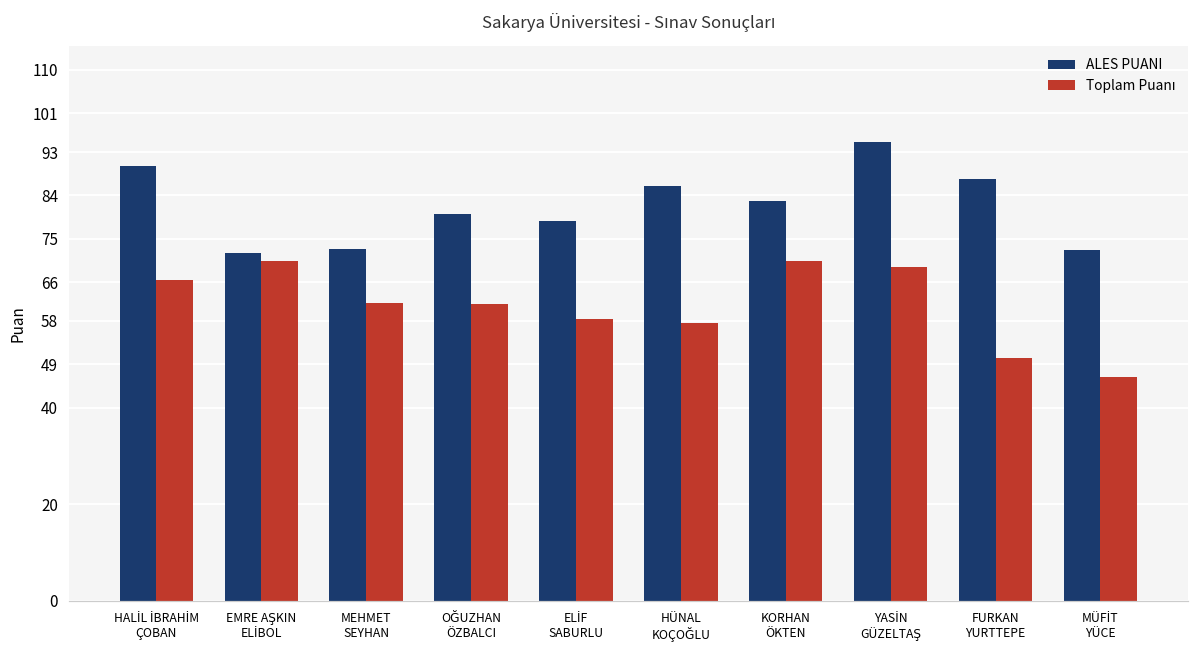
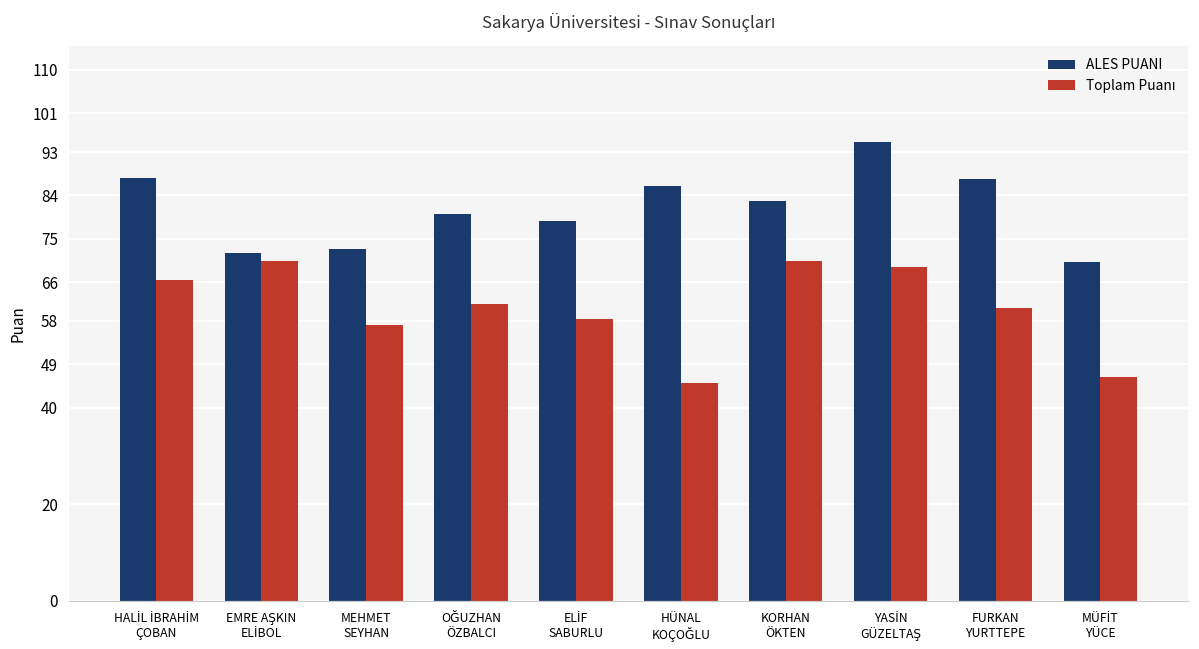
ALES PUANI, HALİL İBRAHİM ÇOBAN: 90 -> 88
Toplam Puanı, MEHMET SEYHAN: 62 -> 57
Toplam Puanı, HÜNAL KOÇOĞLU: 58 -> 45
Toplam Puanı, FURKAN YURTTEPE: 50 -> 61
ALES PUANI, MÜFİT YÜCE: 73 -> 70
